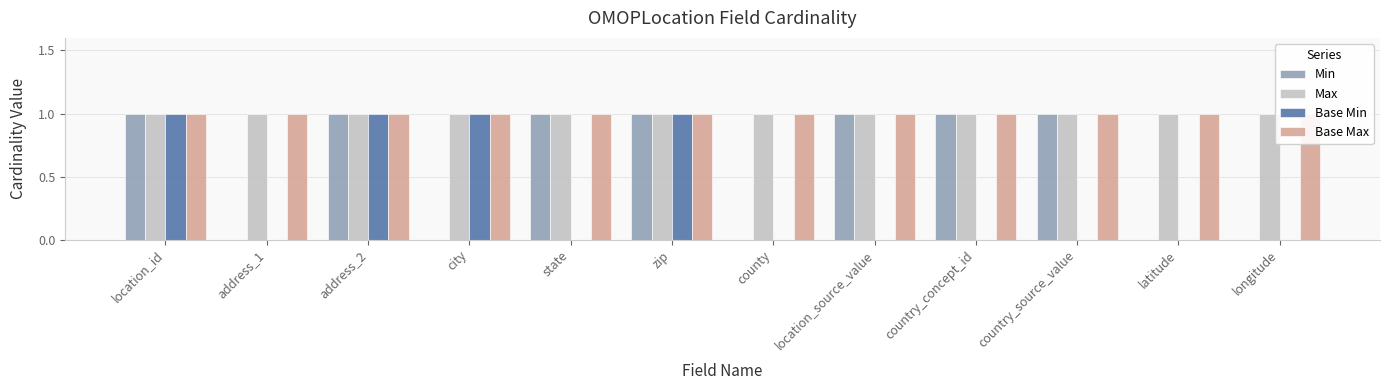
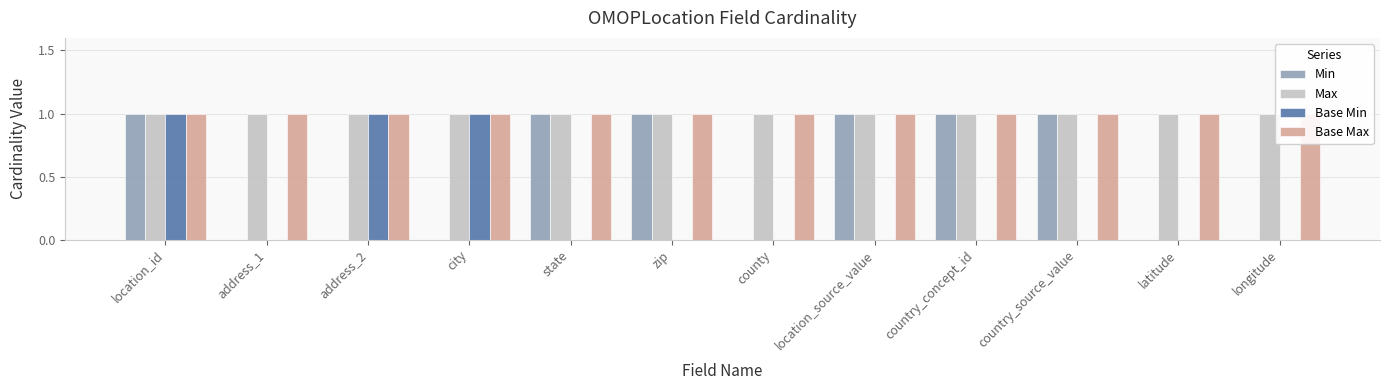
Min, address_2: 1 -> 0
Base Min, zip: 1 -> 0
